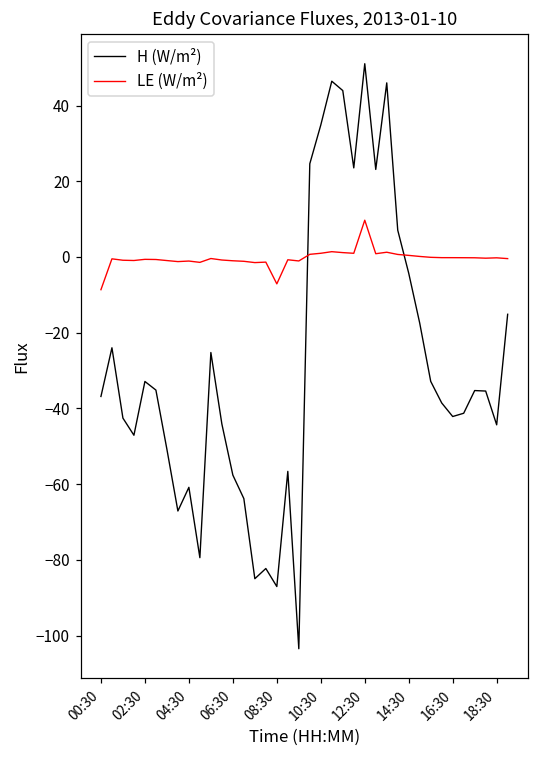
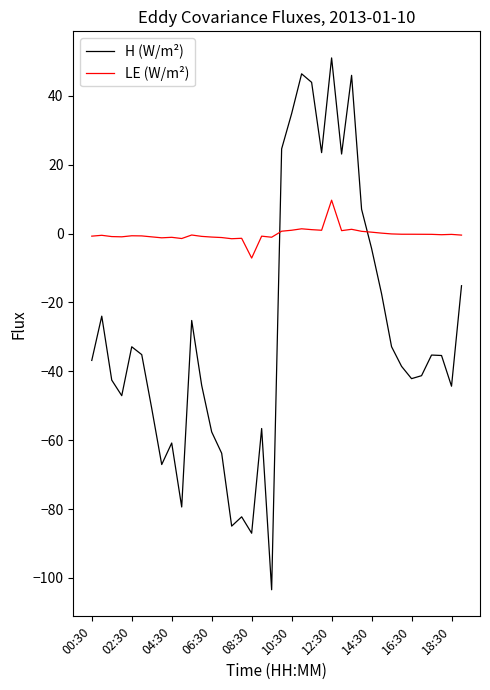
LE (W/m²), 00:30: -9 -> -1
